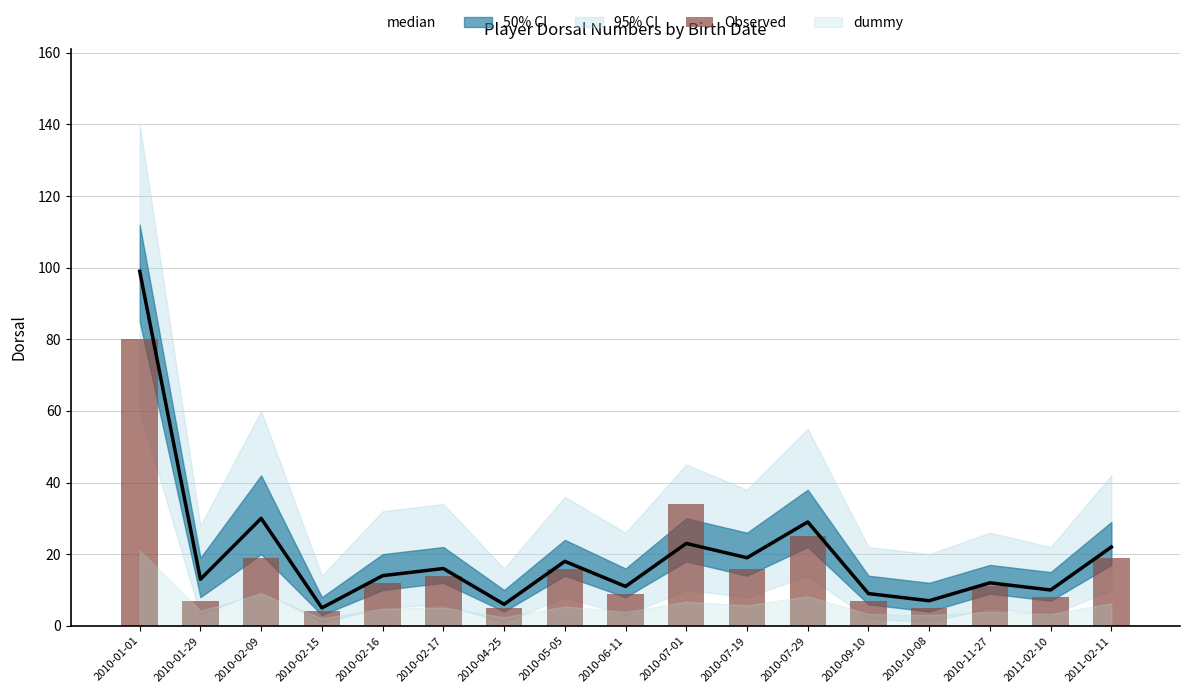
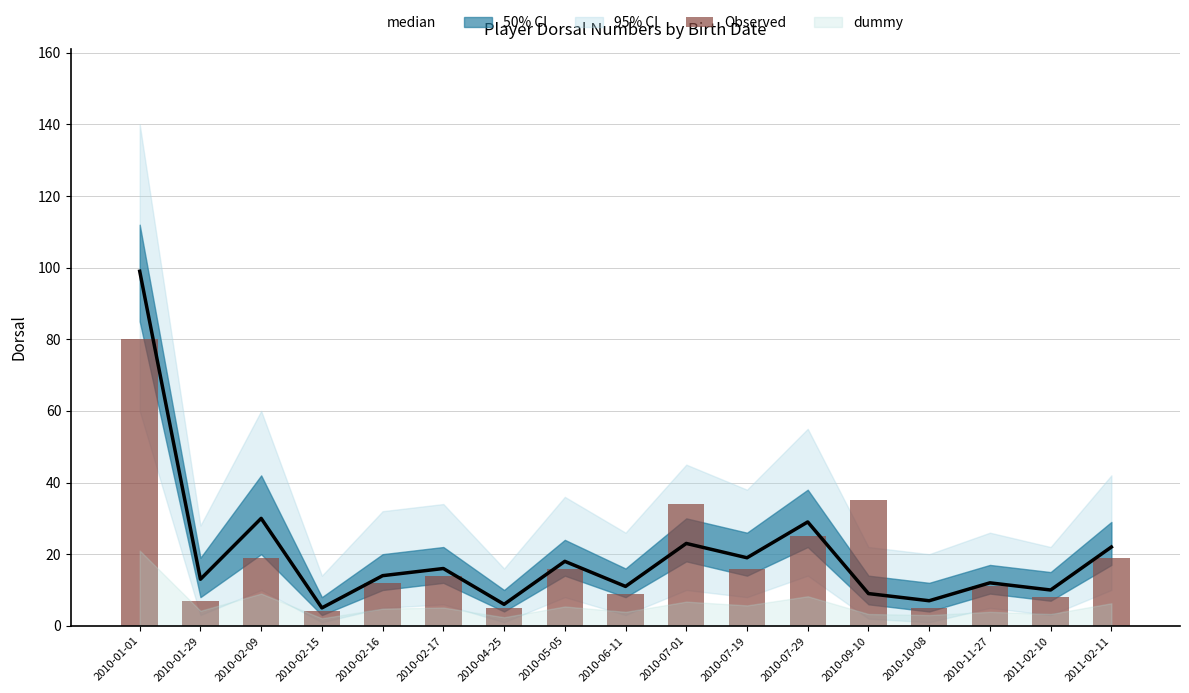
Observed, 2010-09-10: 7 -> 35
